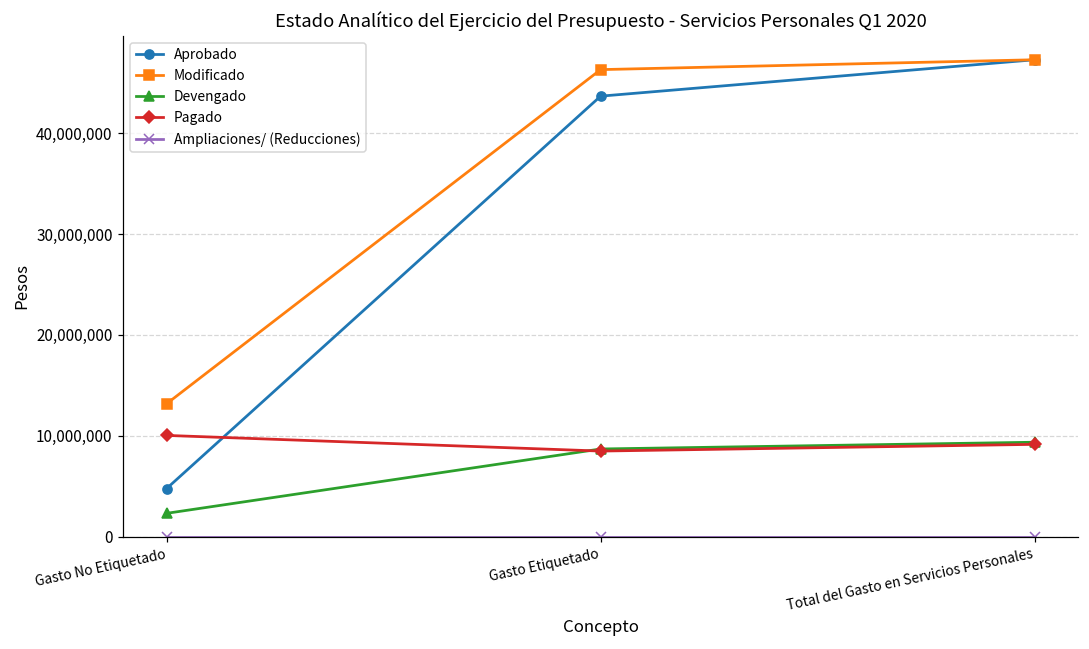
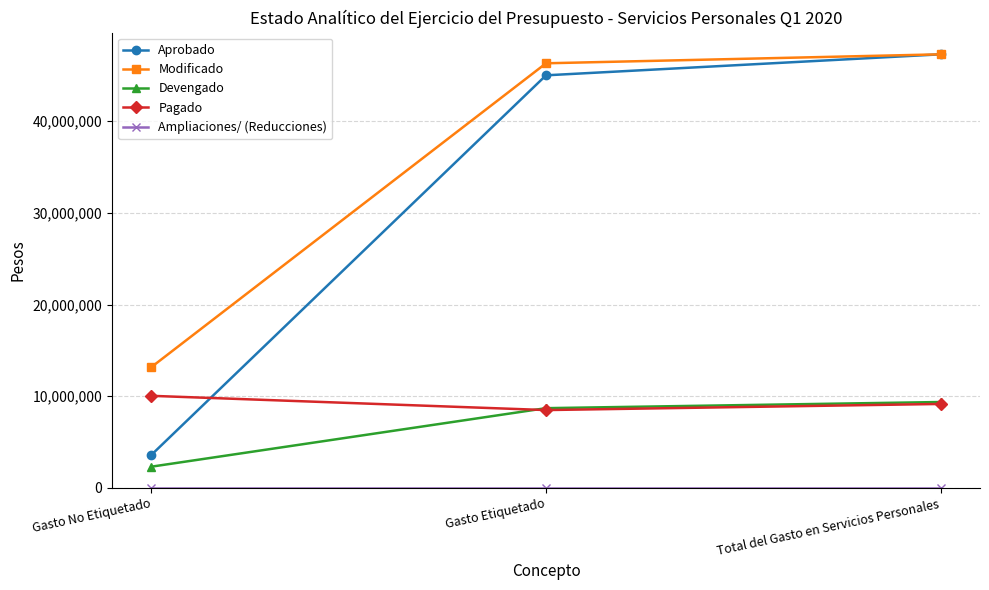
Aprobado, Gasto No Etiquetado: 5,000,000 -> 4,000,000
Aprobado, Gasto Etiquetado: 44,000,000 -> 45,000,000
